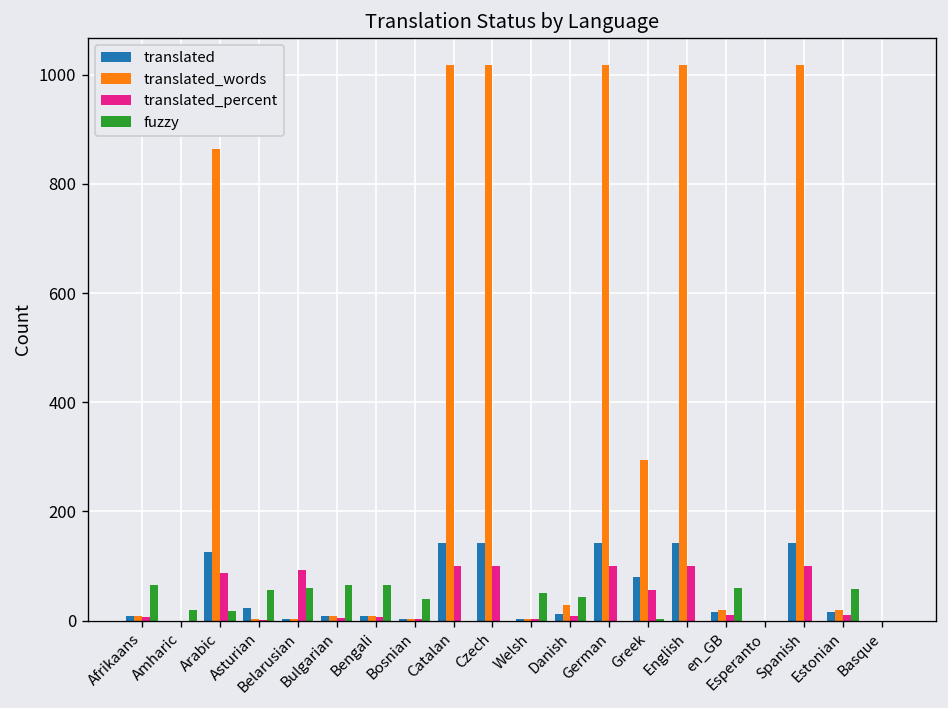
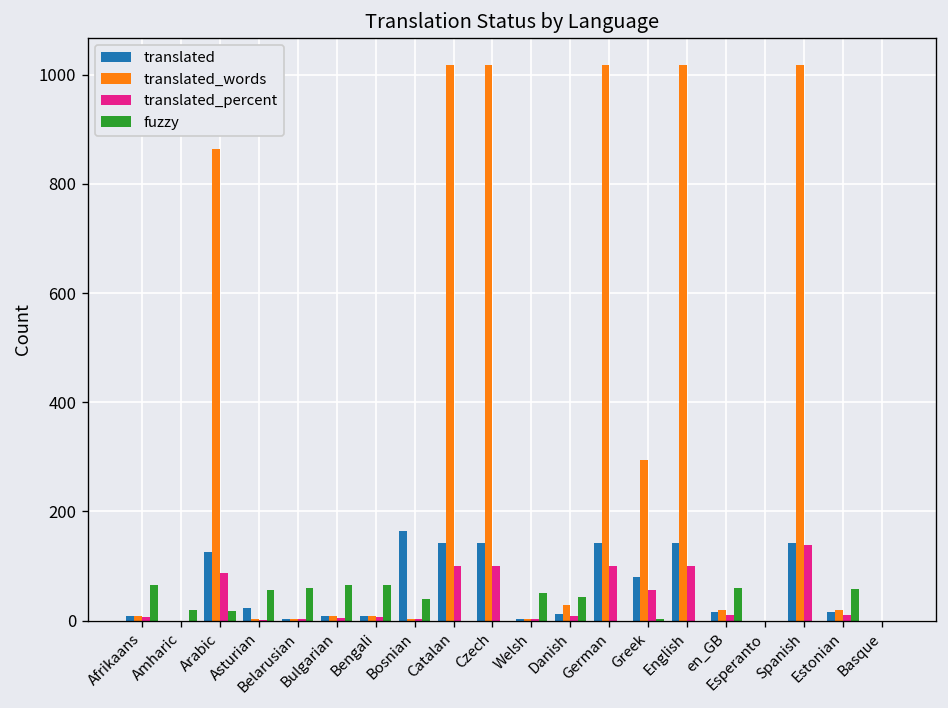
translated_percent, Belarusian: 90 -> 0
translated, Bosnian: 0 -> 170
translated_percent, Spanish: 100 -> 140
